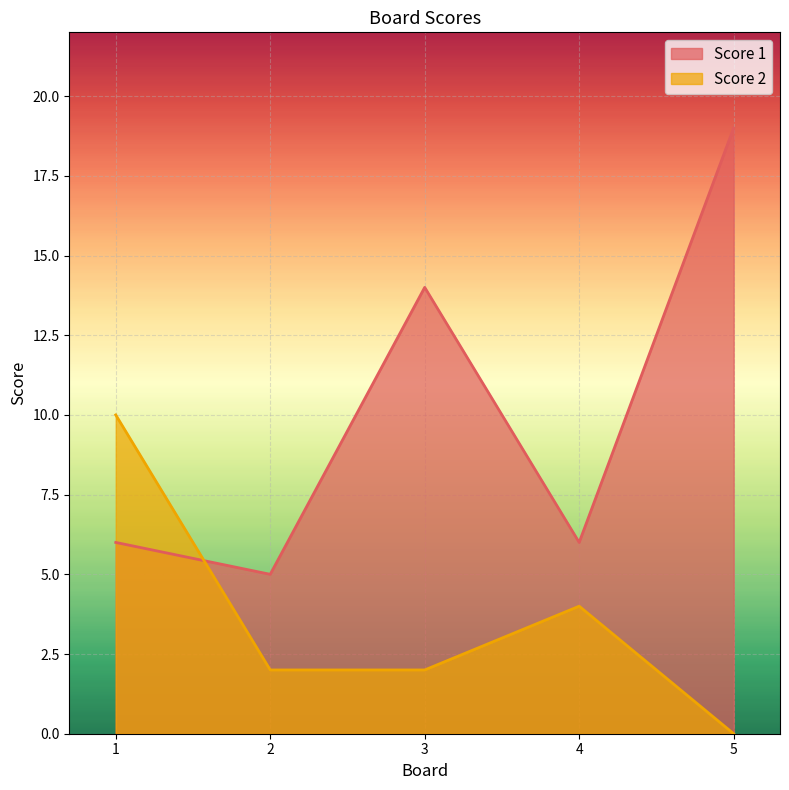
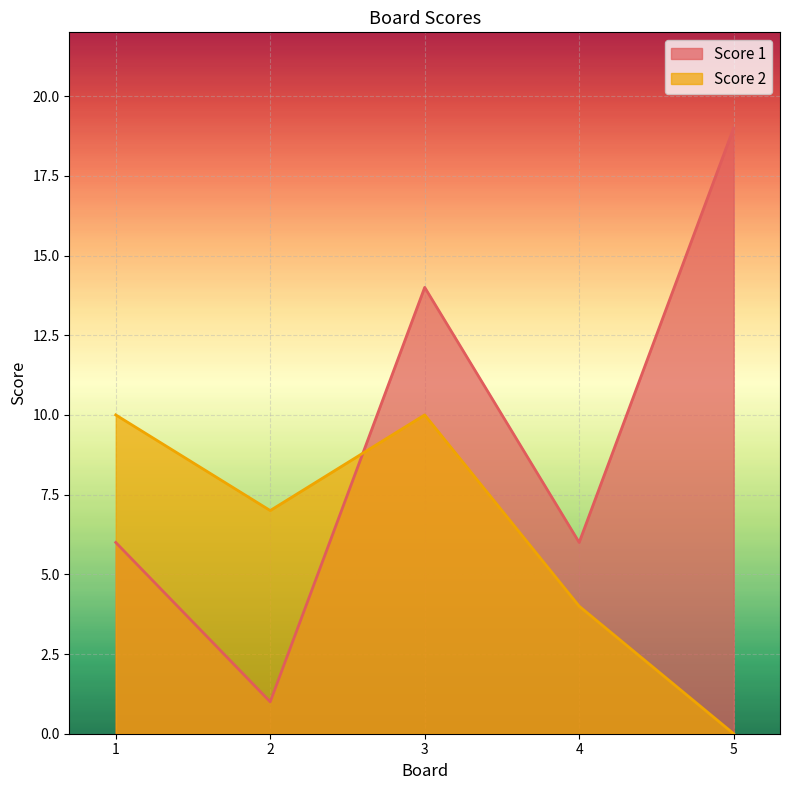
Score 1, 2: 5 -> 1
Score 2, 2: 2 -> 7
Score 2, 3: 2 -> 10
